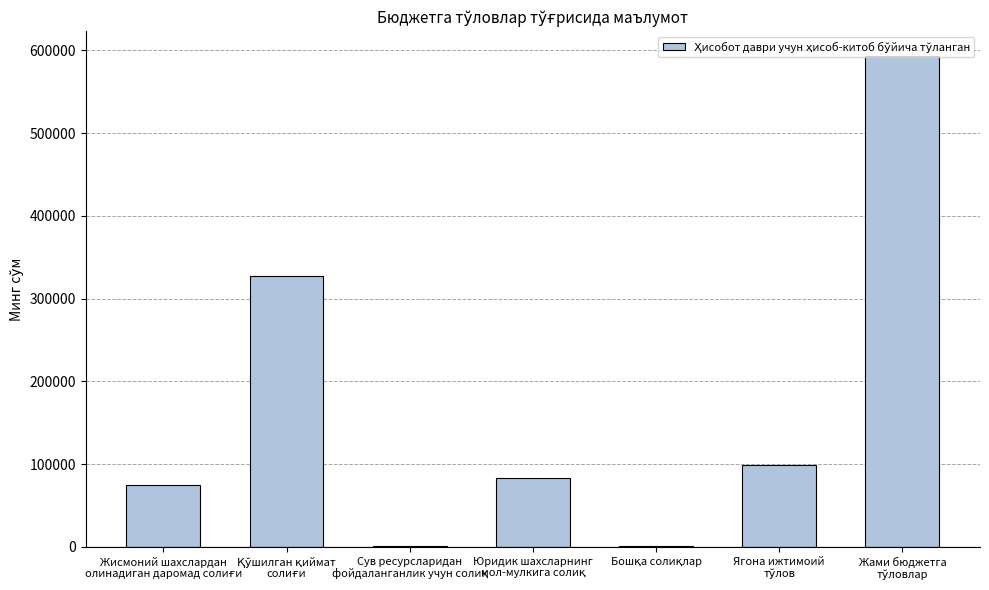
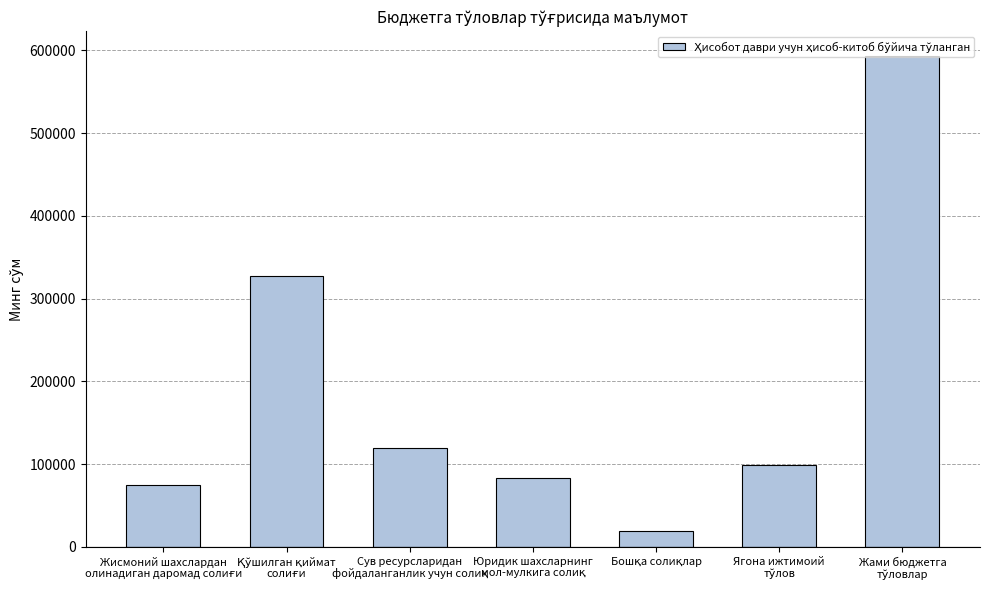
Сув ресурсларидан фойдаланганлик учун солиқ: 0 -> 120000
Бошқа солиқлар: 0 -> 20000
